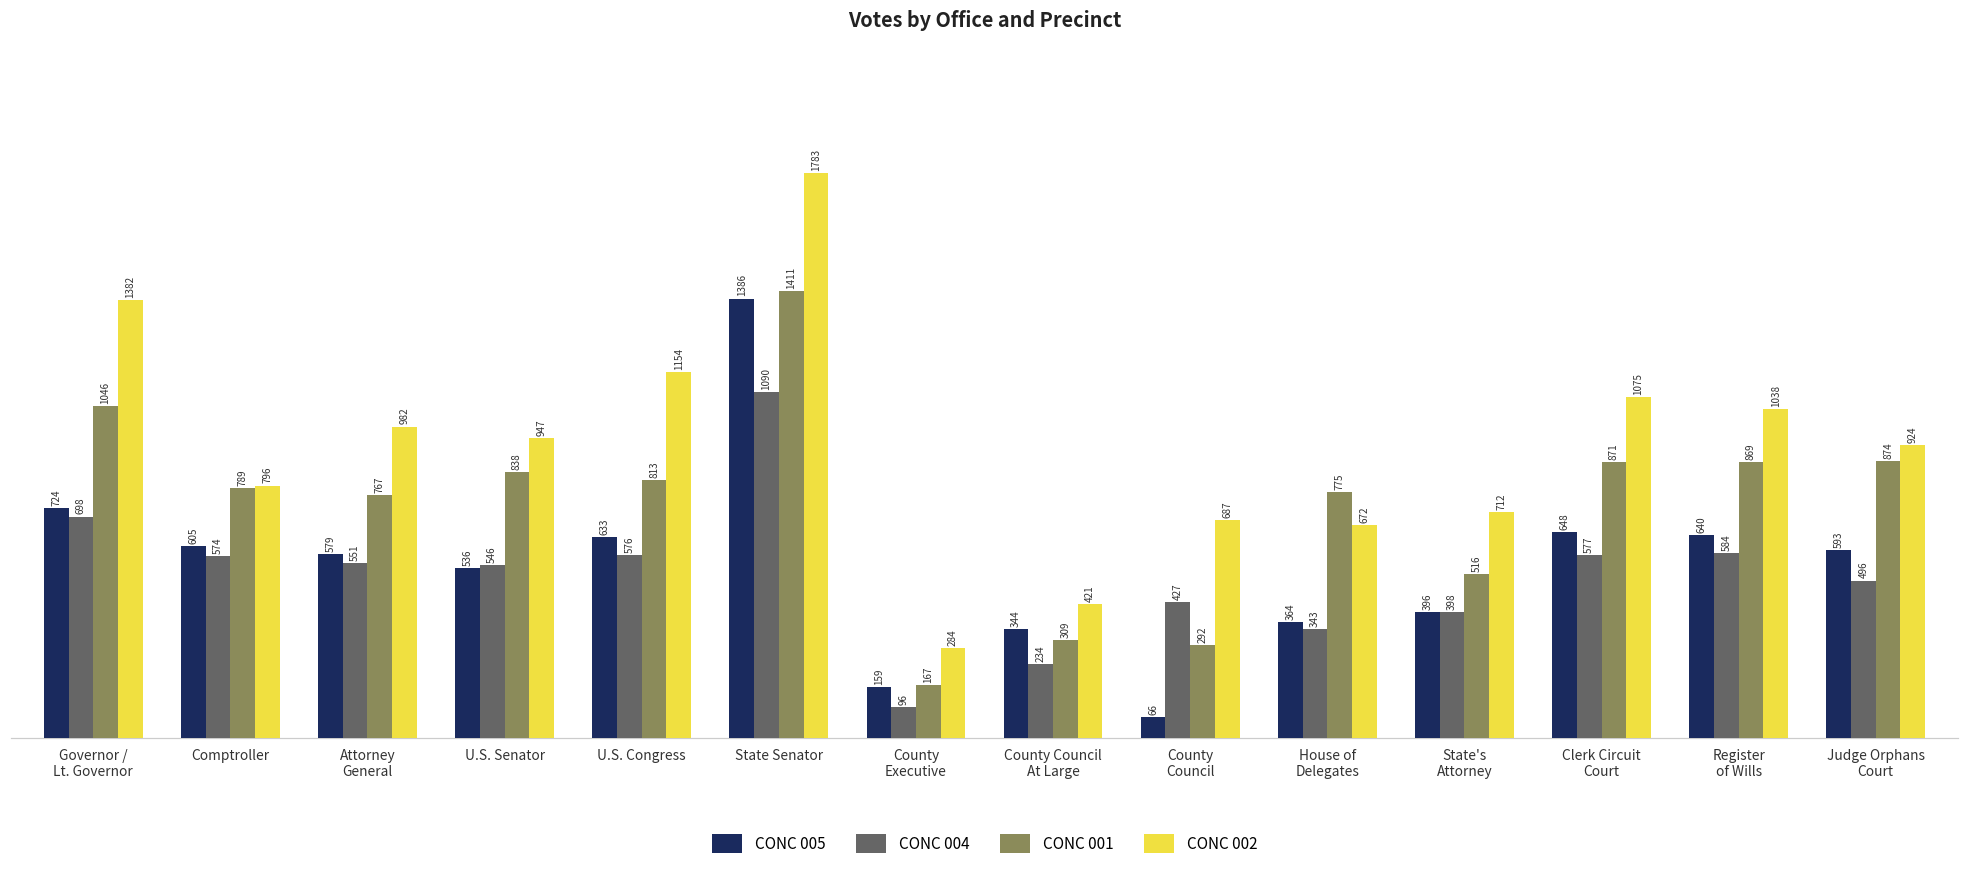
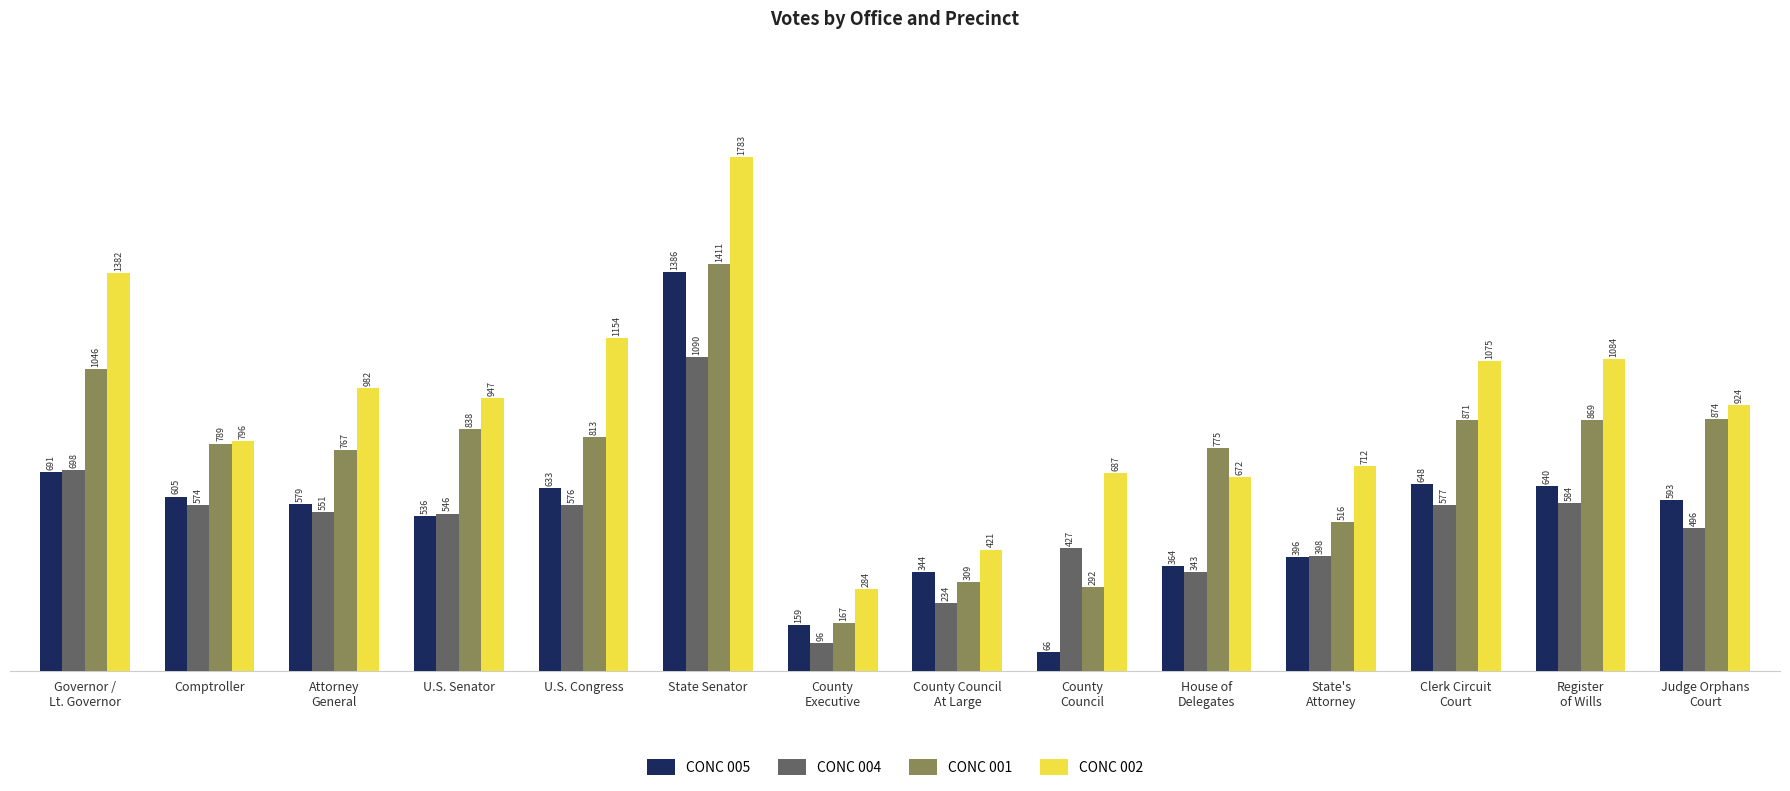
CONC 005, Governor / Lt. Governor: 724 -> 691
CONC 002, Register of Wills: 1038 -> 1084
